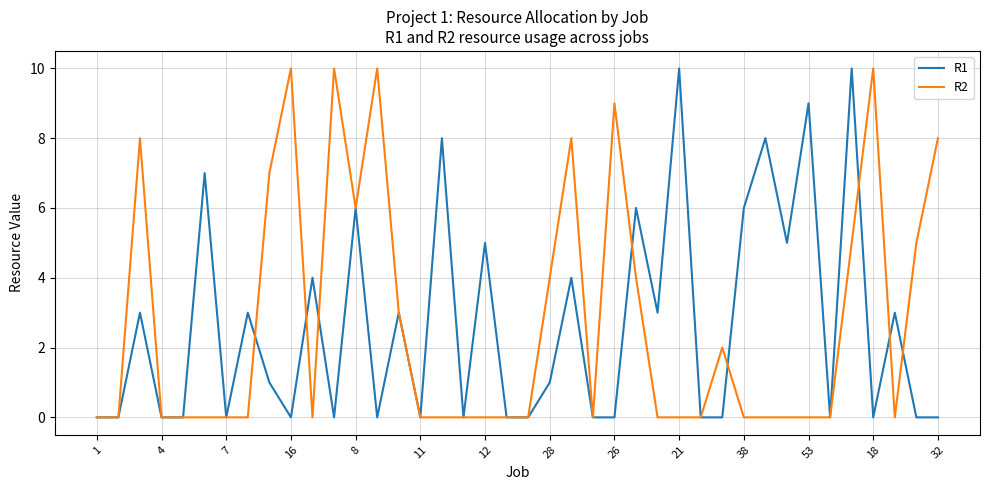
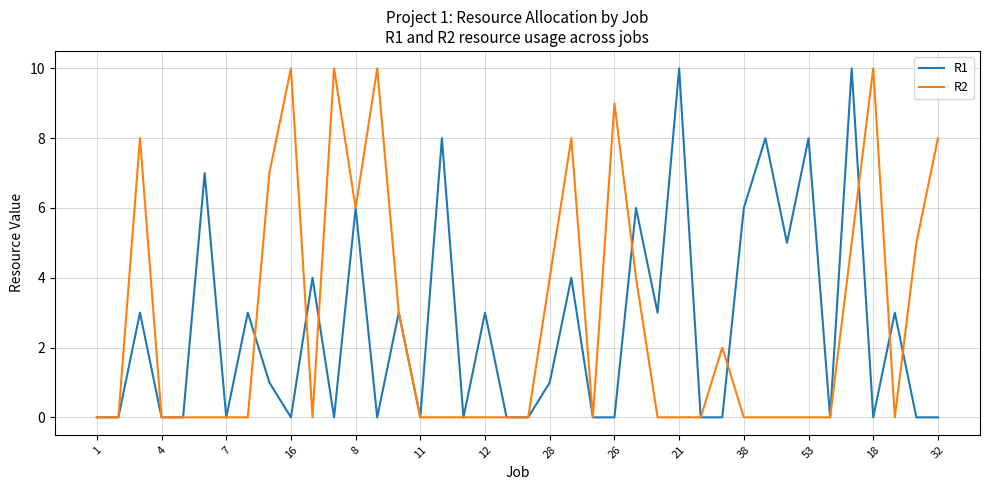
R1, 12: 5 -> 3
R1, 53: 9 -> 8
